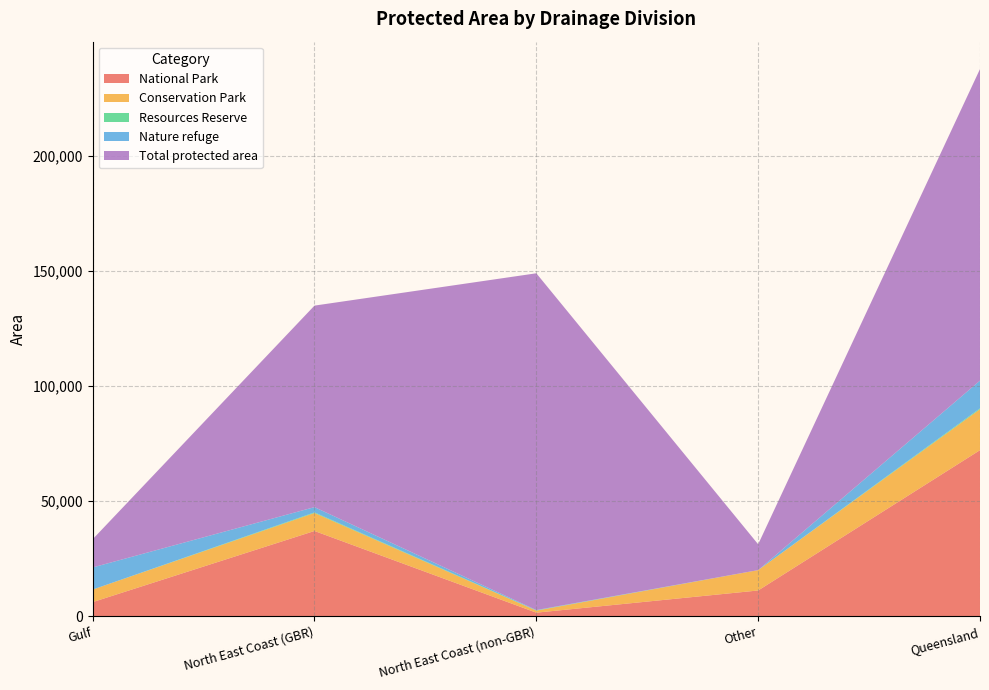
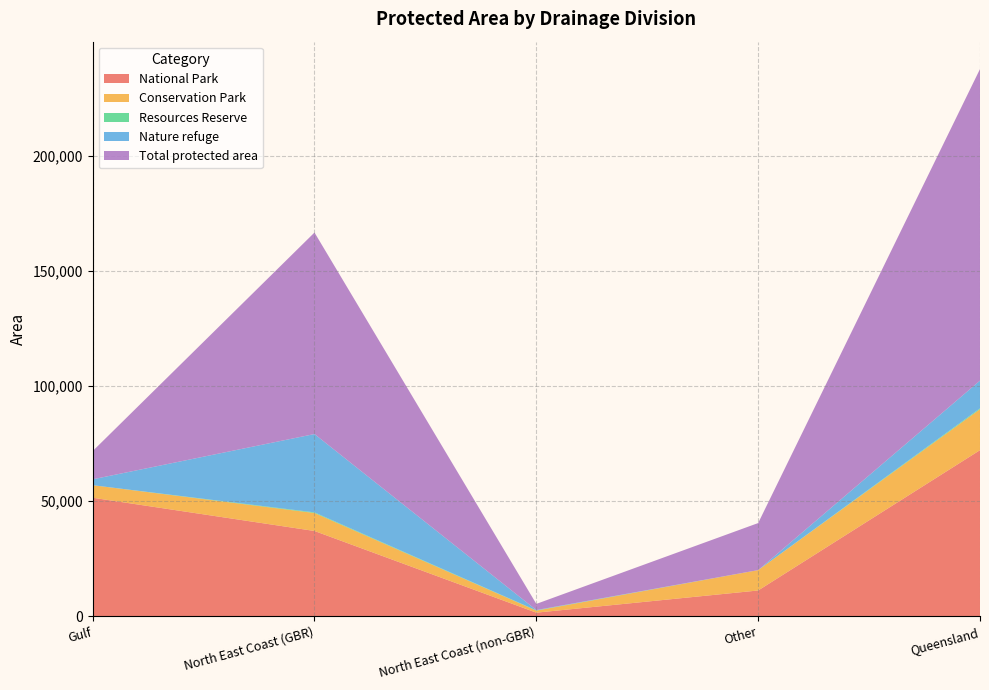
National Park, Gulf: 6,000 -> 51,000
Nature refuge, Gulf: 10,000 -> 3,000
Nature refuge, North East Coast (GBR): 2,000 -> 34,000
Total protected area, North East Coast (non-GBR): 146,000 -> 3,000
Total protected area, Other: 11,000 -> 20,000
